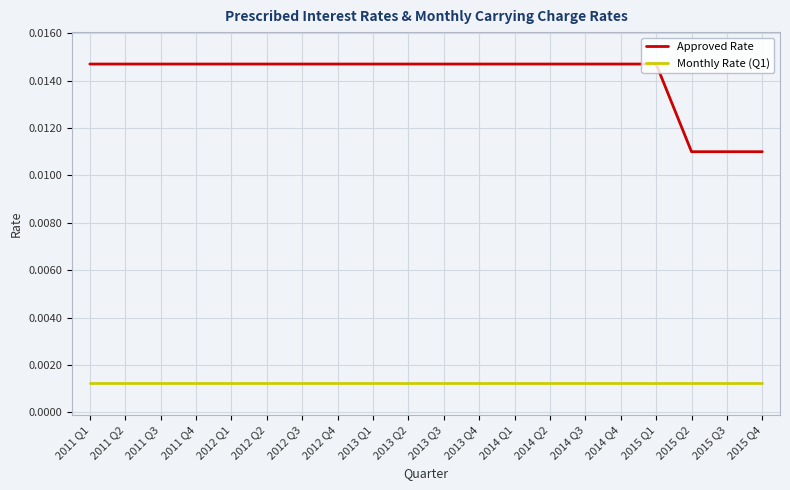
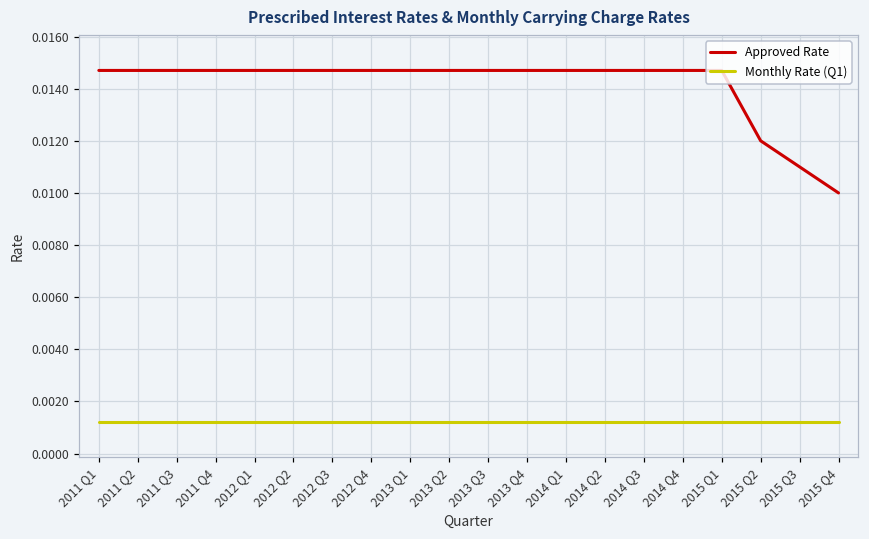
Approved Rate, 2015 Q2: 0.011 -> 0.012
Approved Rate, 2015 Q4: 0.011 -> 0.010
